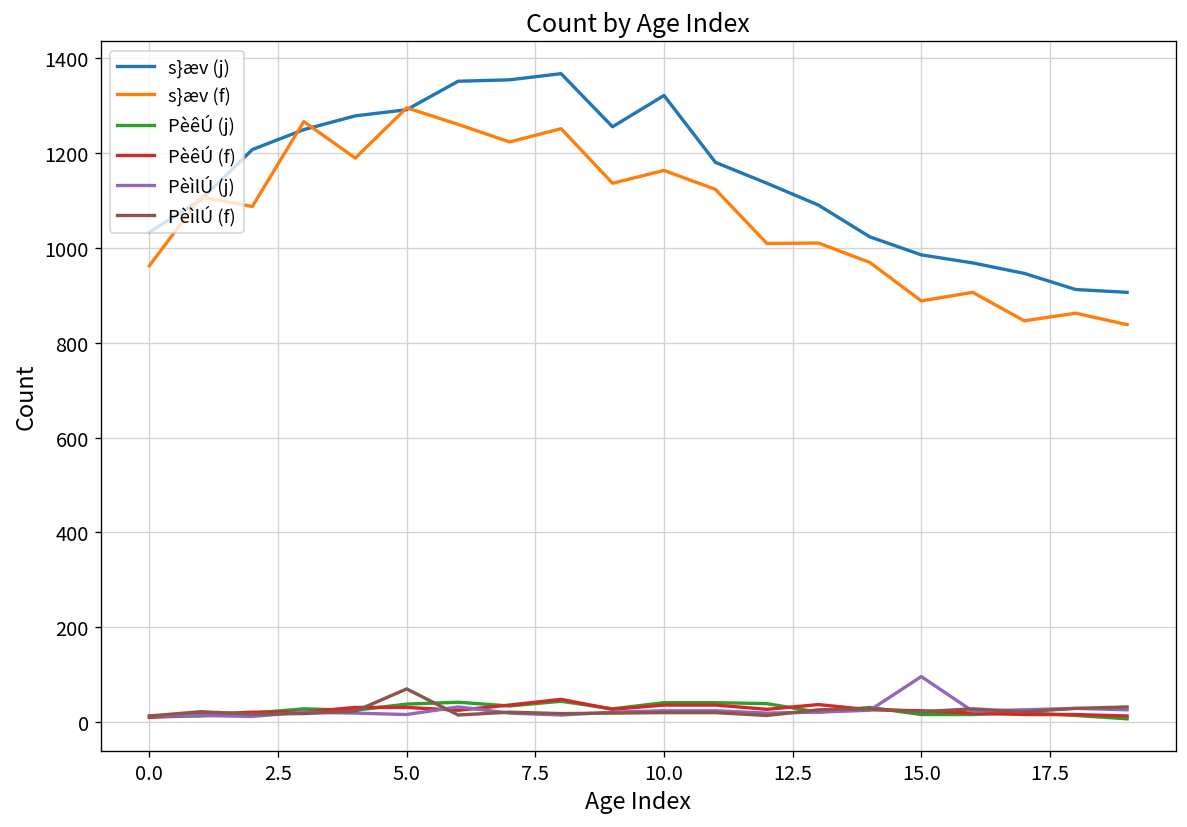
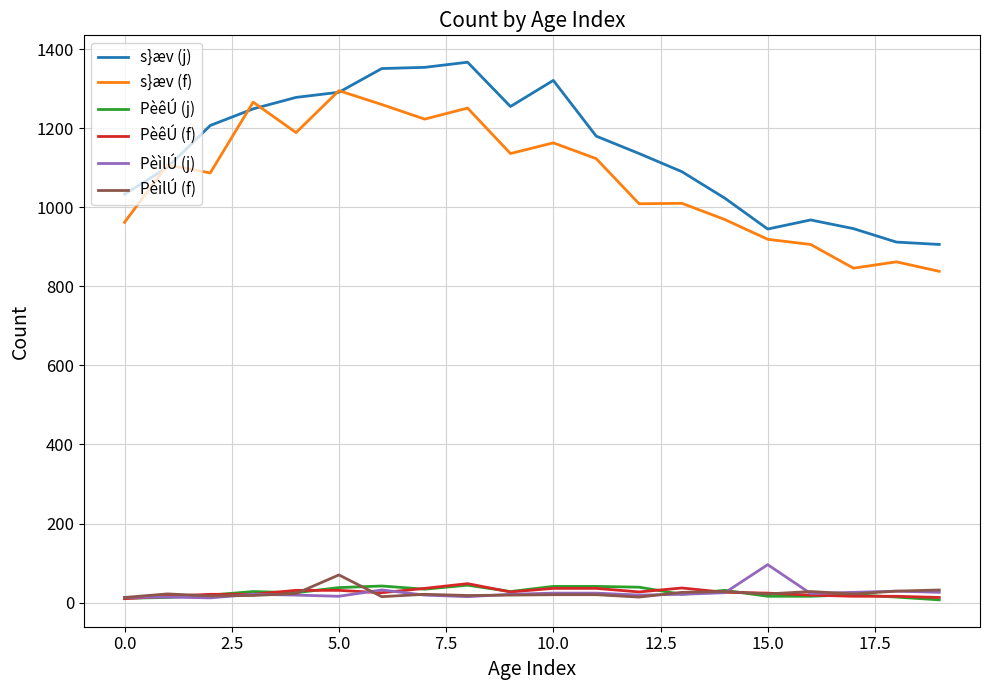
s}æv (j), 15.0: 990 -> 950
s}æv (f), 15.0: 890 -> 920
